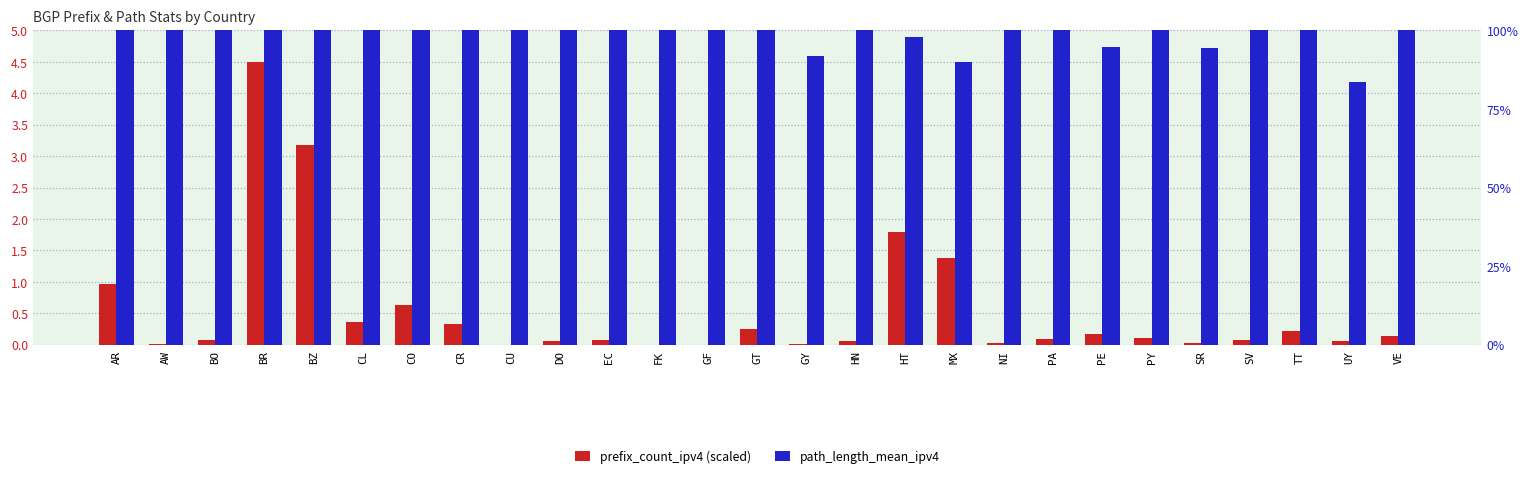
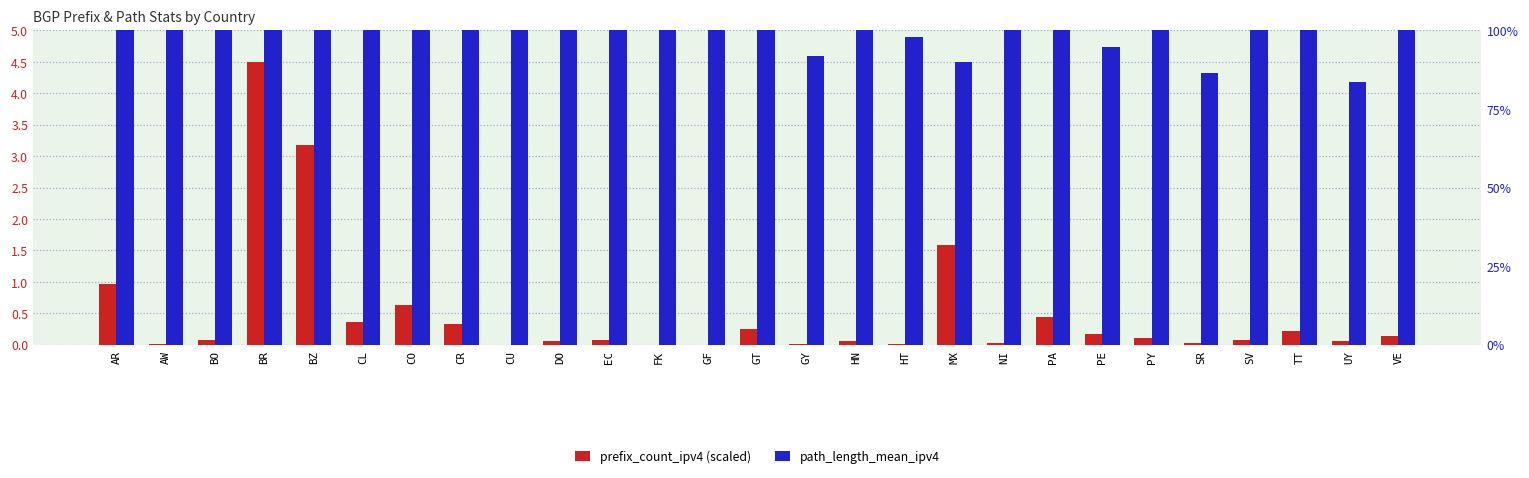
prefix_count_ipv4 (scaled), HT: 1.8 -> 0.0
prefix_count_ipv4 (scaled), MX: 1.4 -> 1.6
prefix_count_ipv4 (scaled), PA: 0.1 -> 0.4
path_length_mean_ipv4, SR: 4.7 -> 4.3
